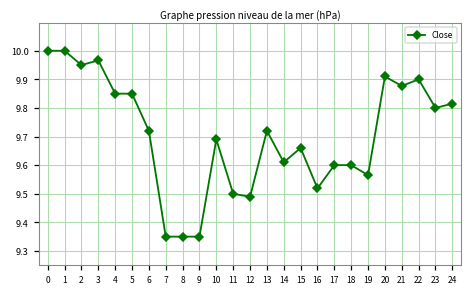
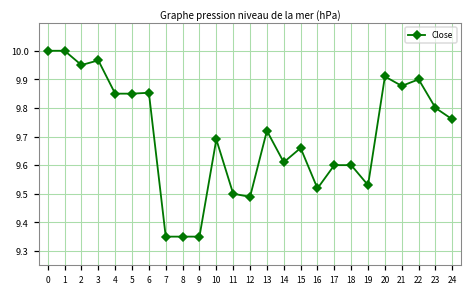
6: 9.72 -> 9.85
19: 9.56 -> 9.53
24: 9.82 -> 9.76
